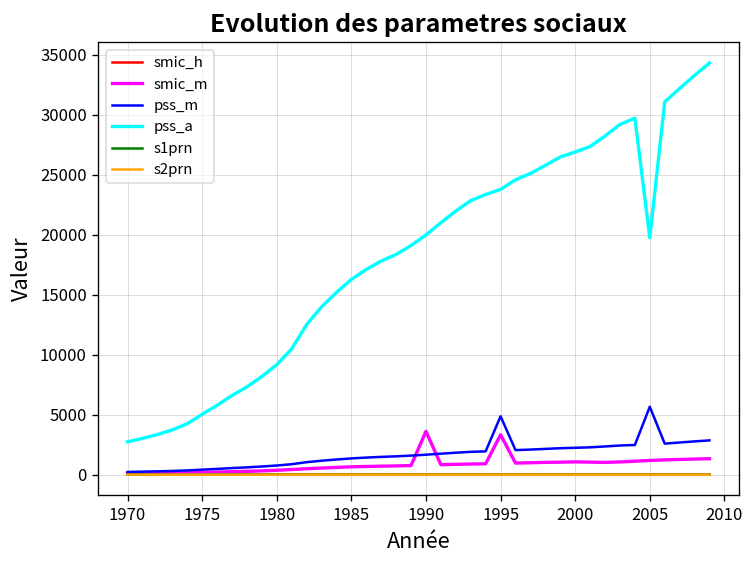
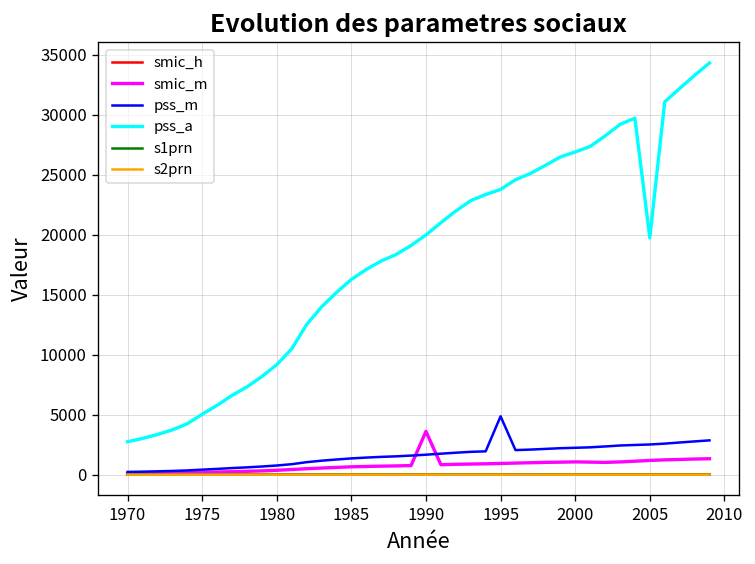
smic_m, 1995: 3300 -> 900
pss_m, 2005: 5700 -> 2500
